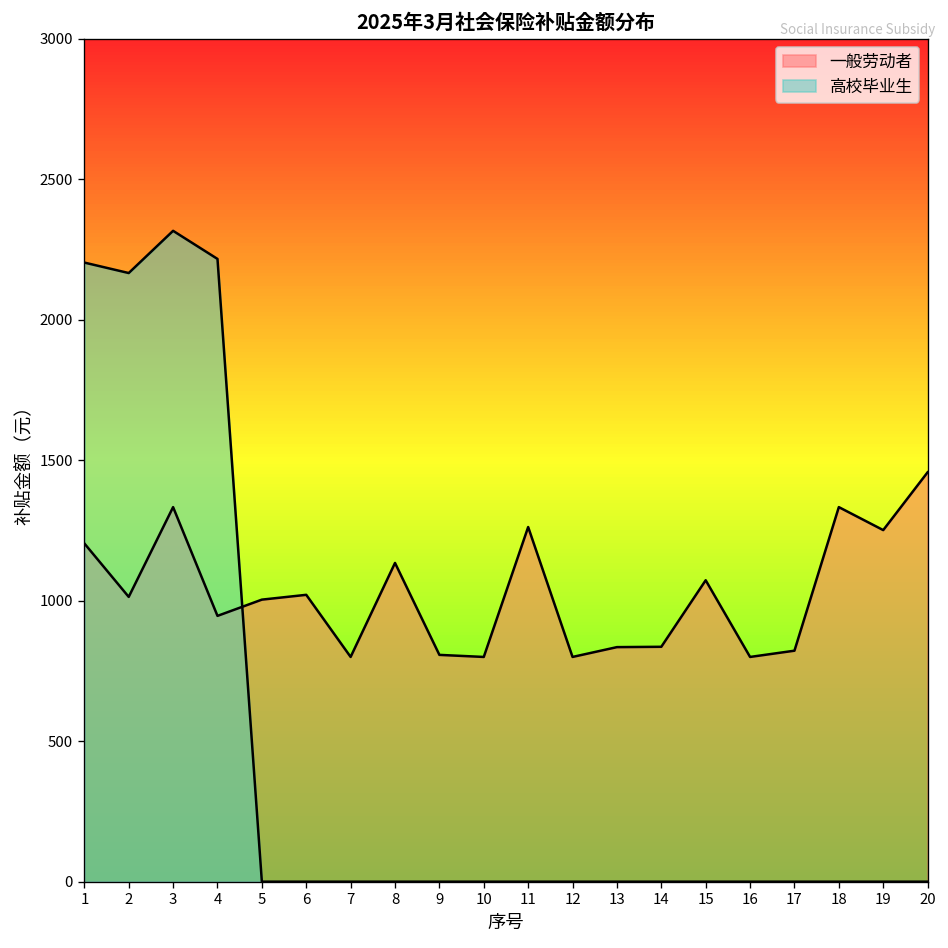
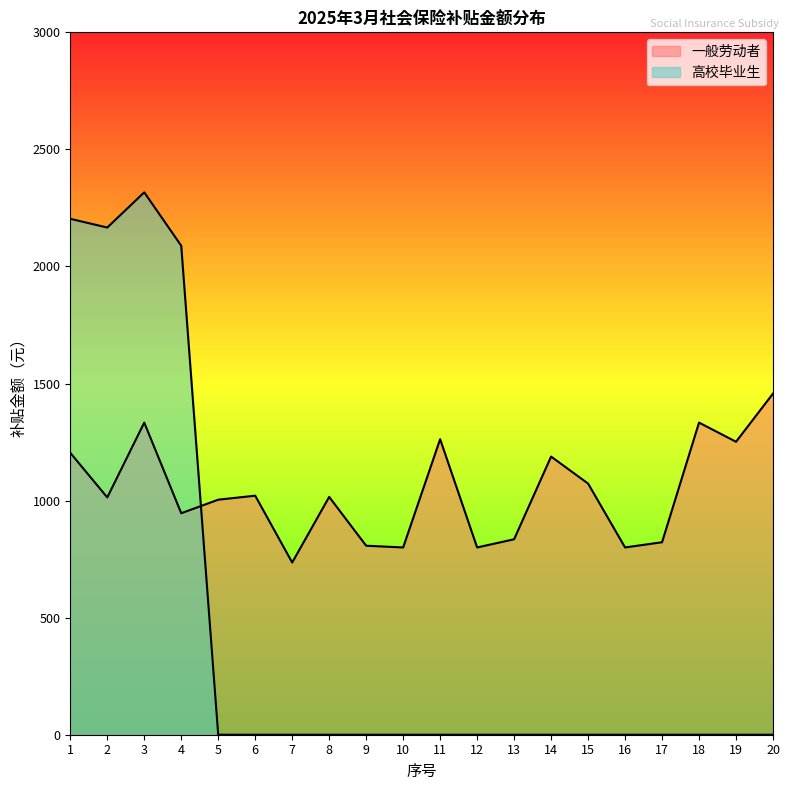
高校毕业生, 4: 2220 -> 2090
一般劳动者, 7: 800 -> 740
一般劳动者, 8: 1130 -> 1020
一般劳动者, 14: 840 -> 1190
